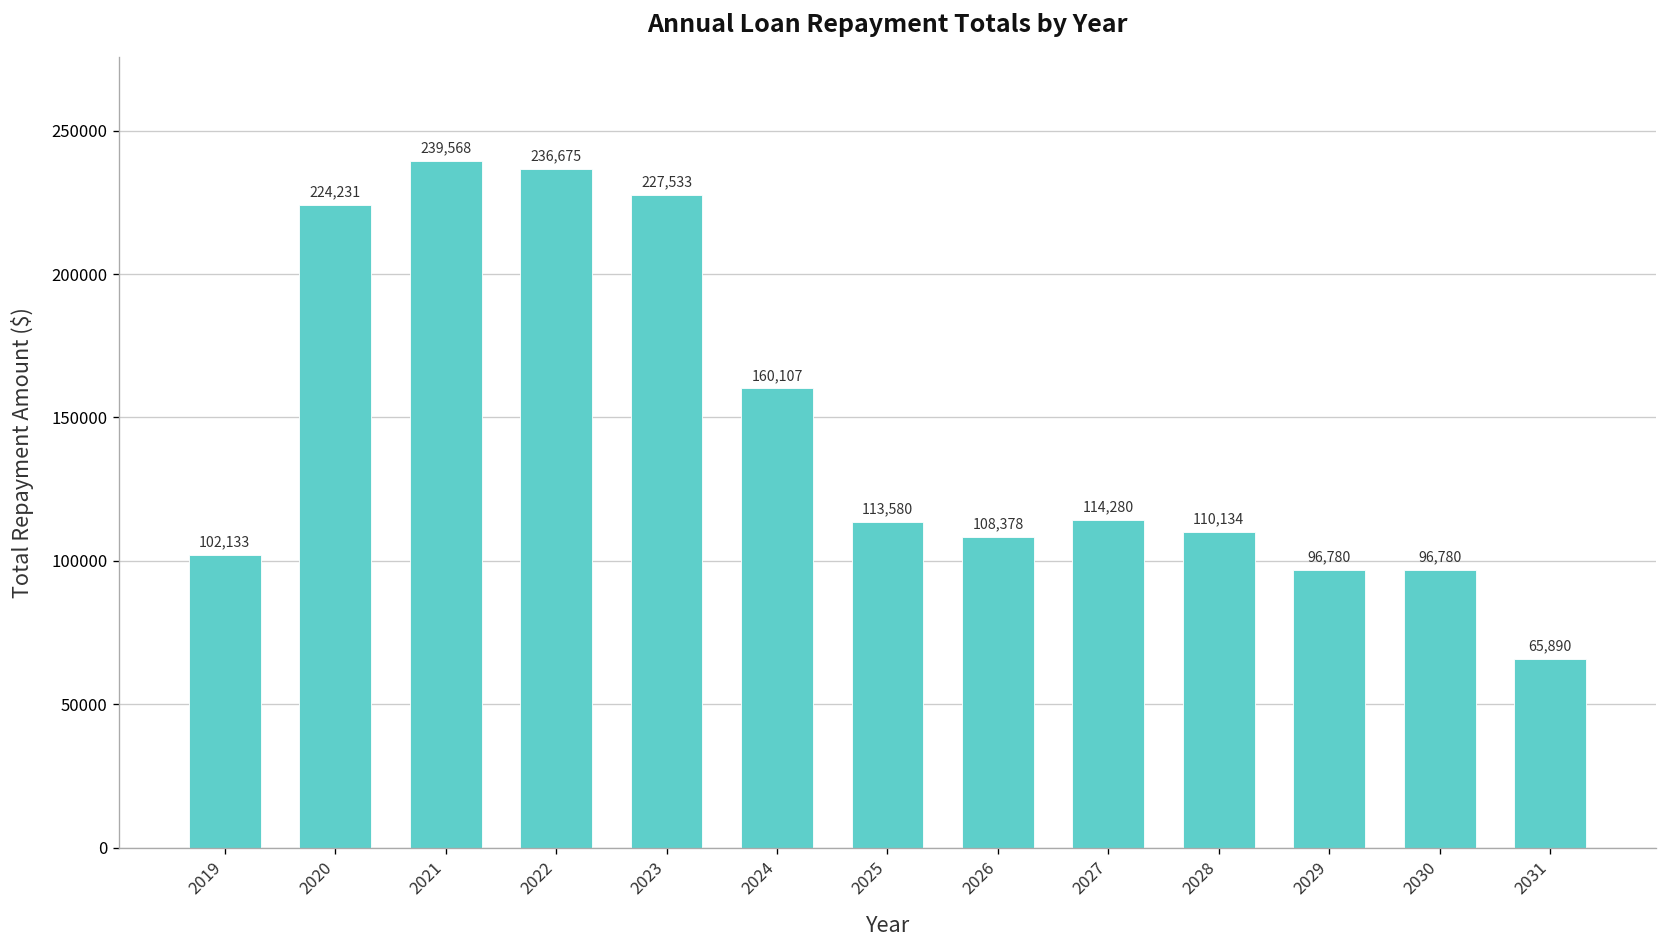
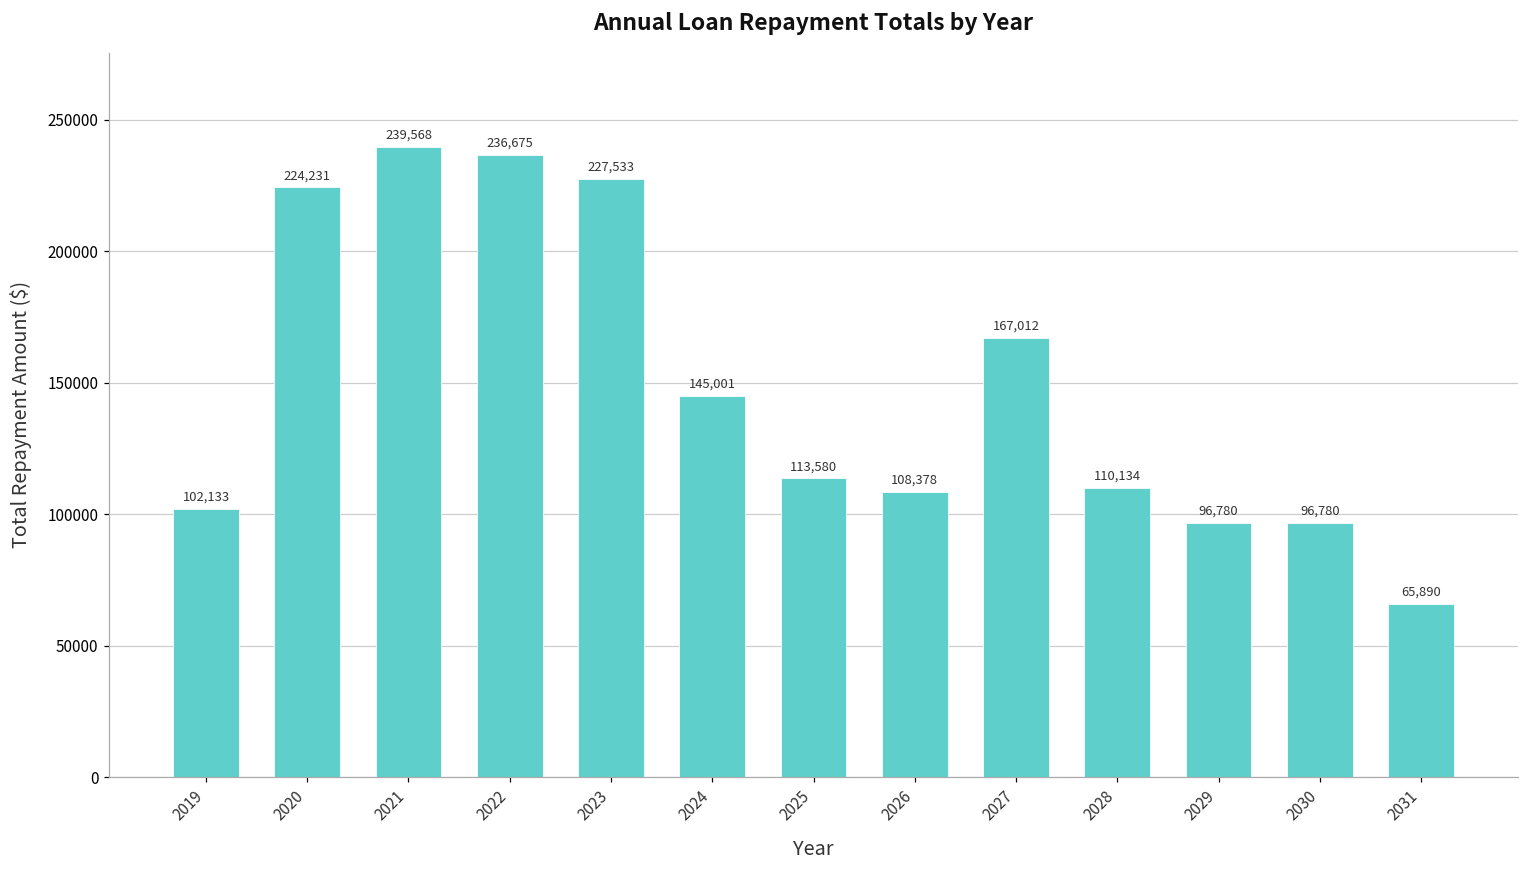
2024: 160,107 -> 145,001
2027: 114,280 -> 167,012
